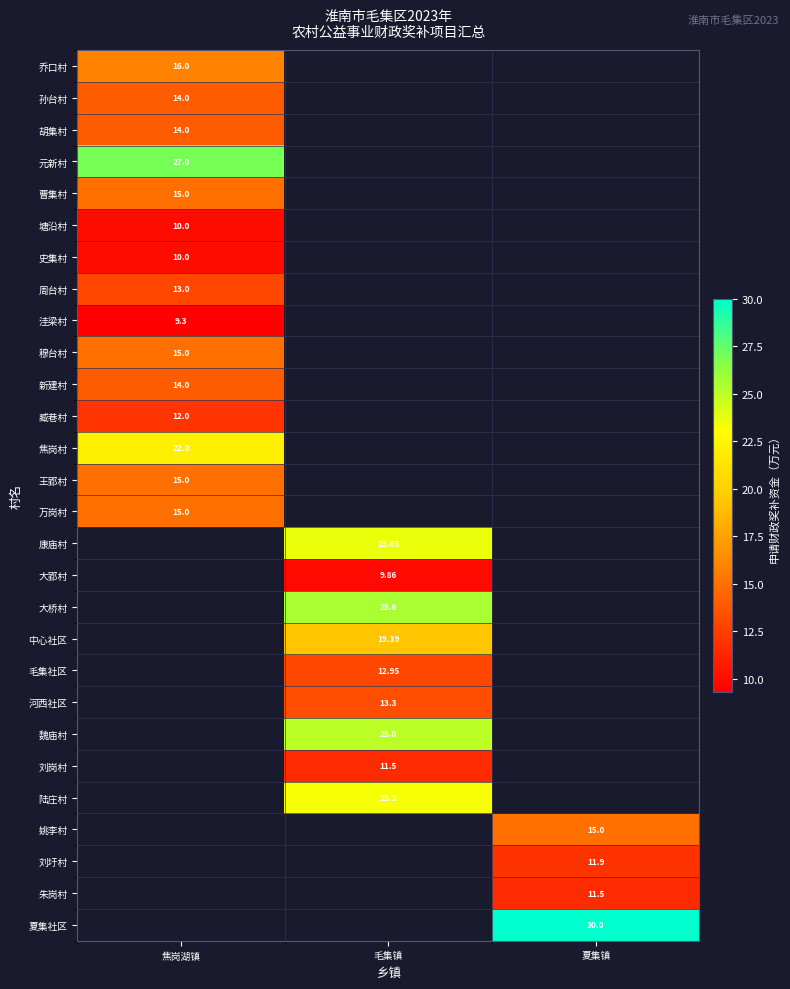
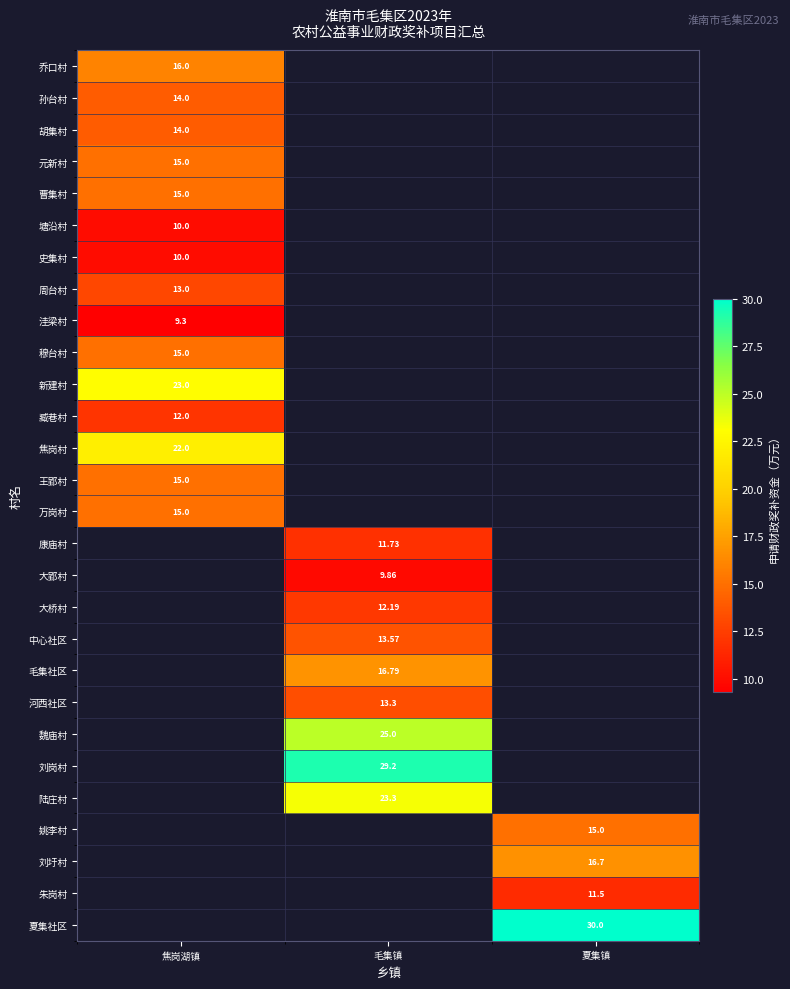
元新村, 焦岗湖镇: 27.0 -> 15.0
新建村, 焦岗湖镇: 14.0 -> 23.0
康庙村, 毛集镇: 23.65 -> 11.73
大桥村, 毛集镇: 25.6 -> 12.19
中心社区, 毛集镇: 19.39 -> 13.57
毛集社区, 毛集镇: 12.95 -> 16.79
刘岗村, 毛集镇: 11.5 -> 29.2
刘圩村, 夏集镇: 11.9 -> 16.7
